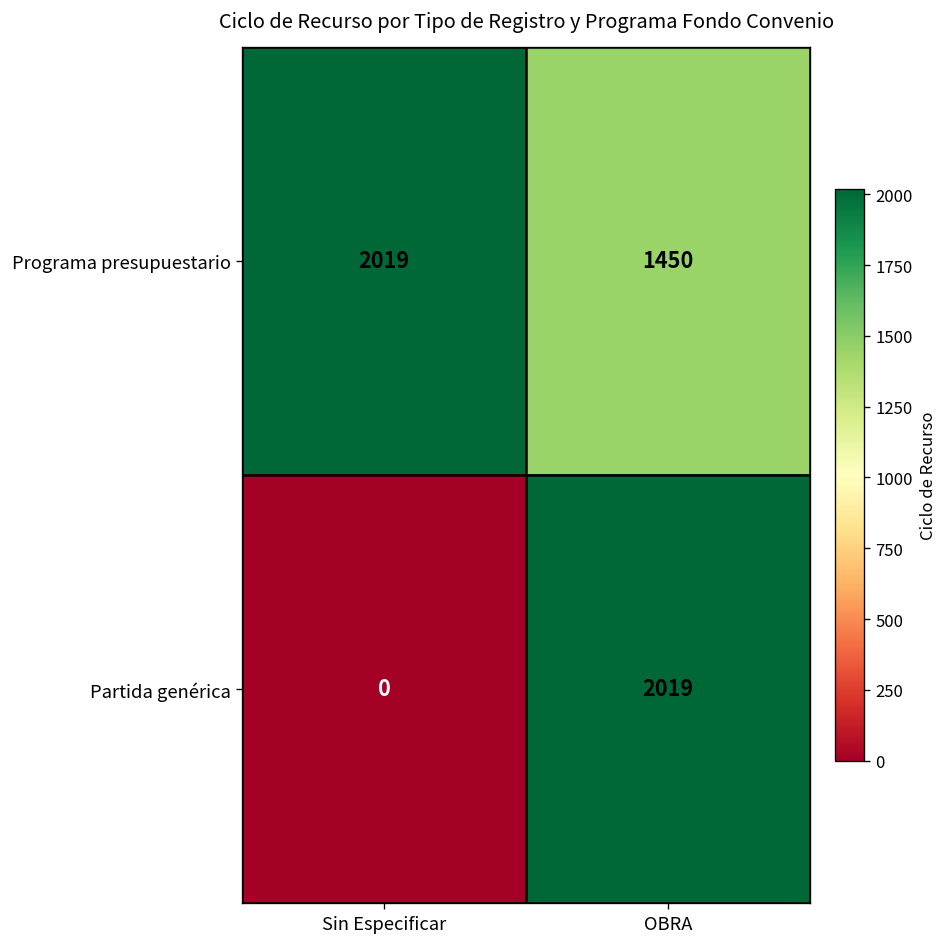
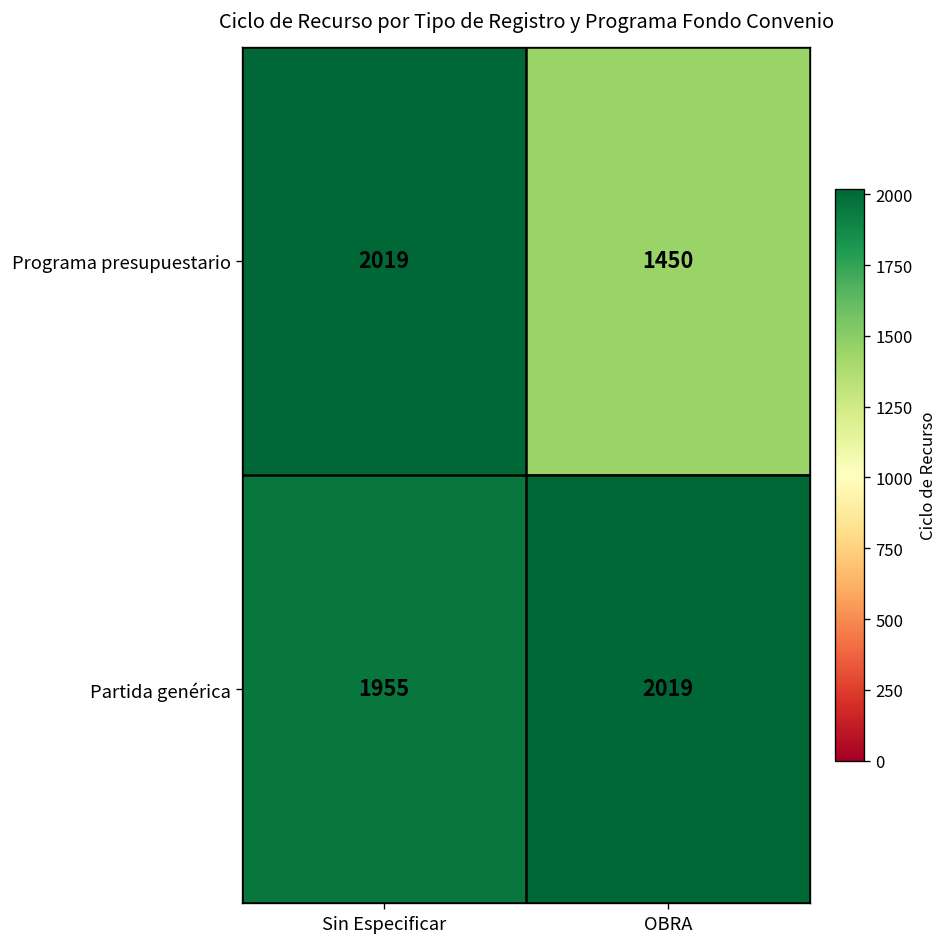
Partida genérica, Sin Especificar: 0 -> 1955
